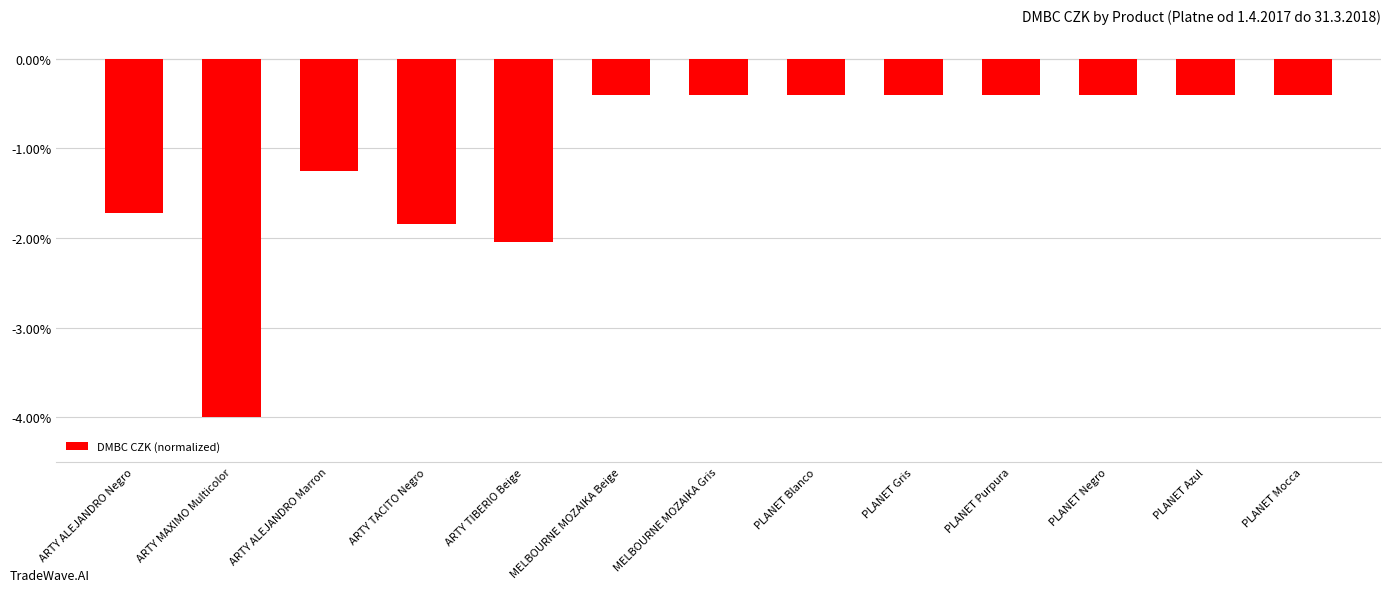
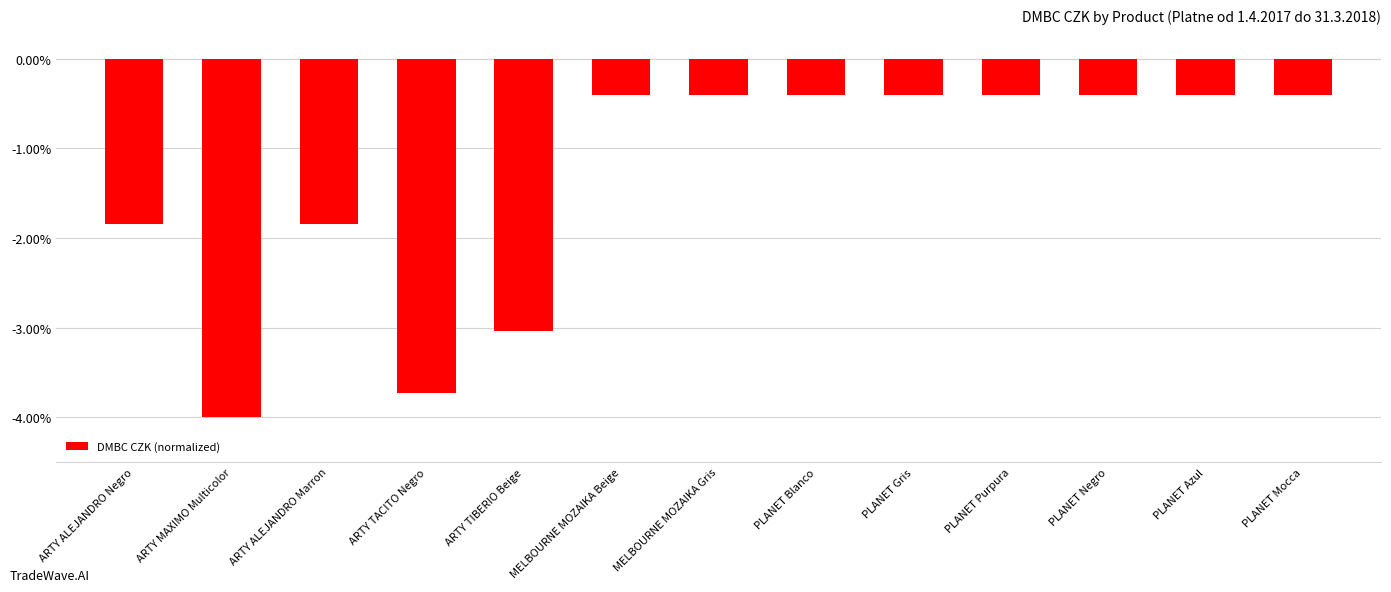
ARTY ALEJANDRO Negro: -1.7% -> -1.8%
ARTY ALEJANDRO Marron: -1.3% -> -1.8%
ARTY TACITO Negro: -1.8% -> -3.7%
ARTY TIBERIO Beige: -2.0% -> -3.0%
